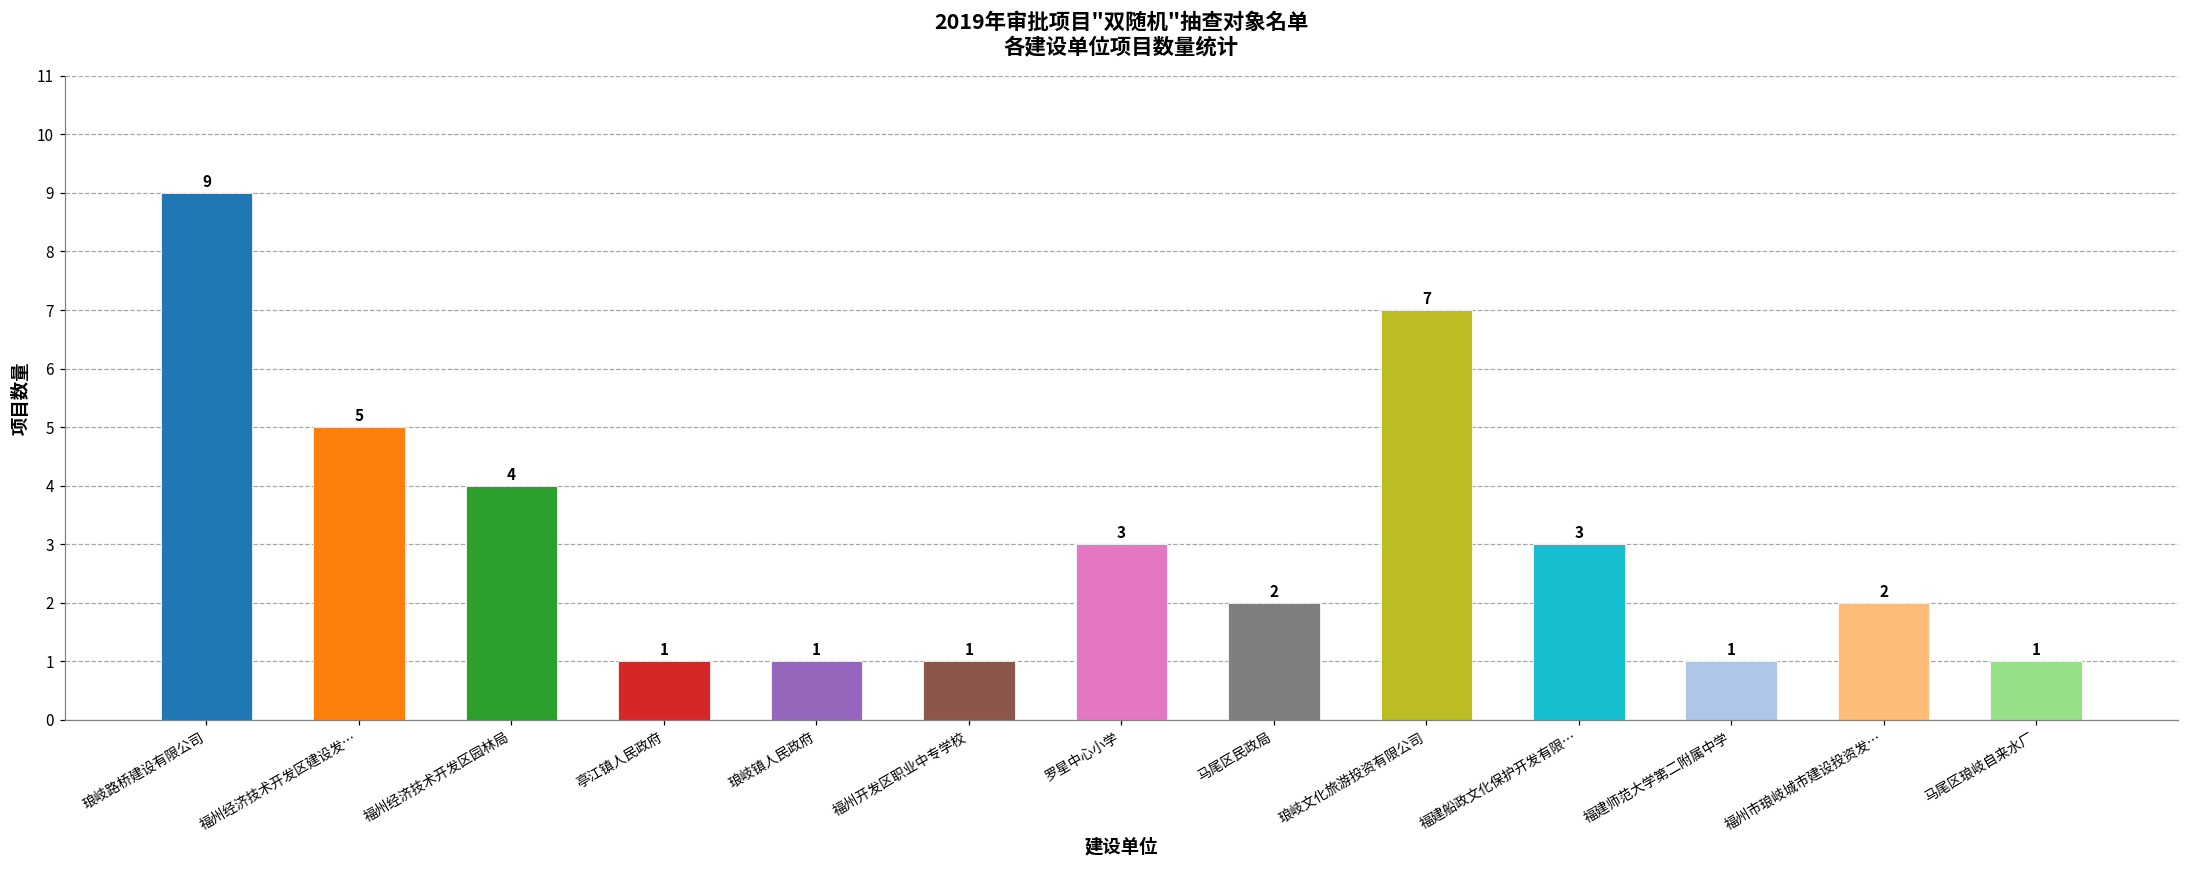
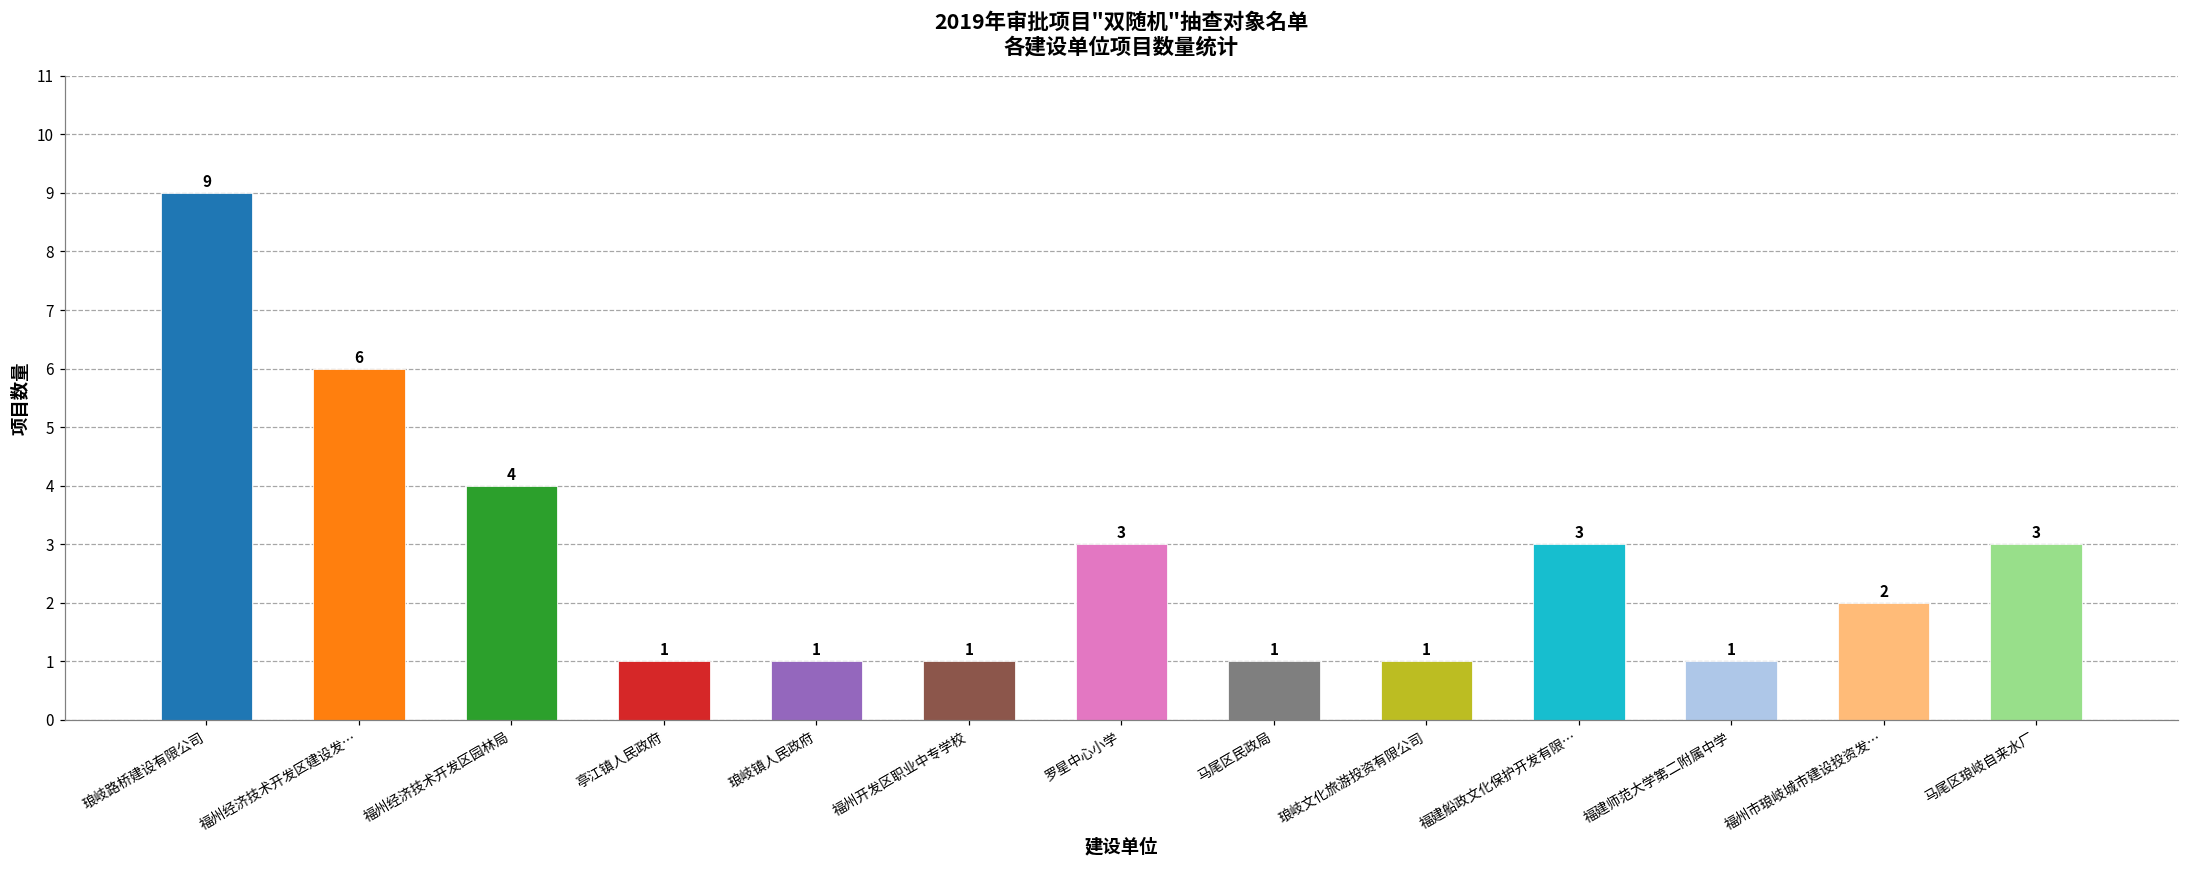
福州经济技术开发区建设发…: 5 -> 6
马尾区民政局: 2 -> 1
琅岐文化旅游投资有限公司: 7 -> 1
马尾区琅岐自来水厂: 1 -> 3
